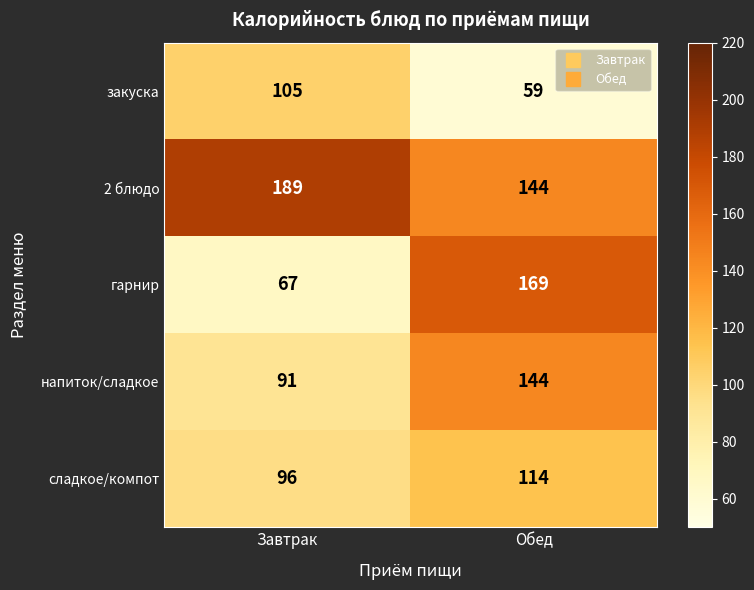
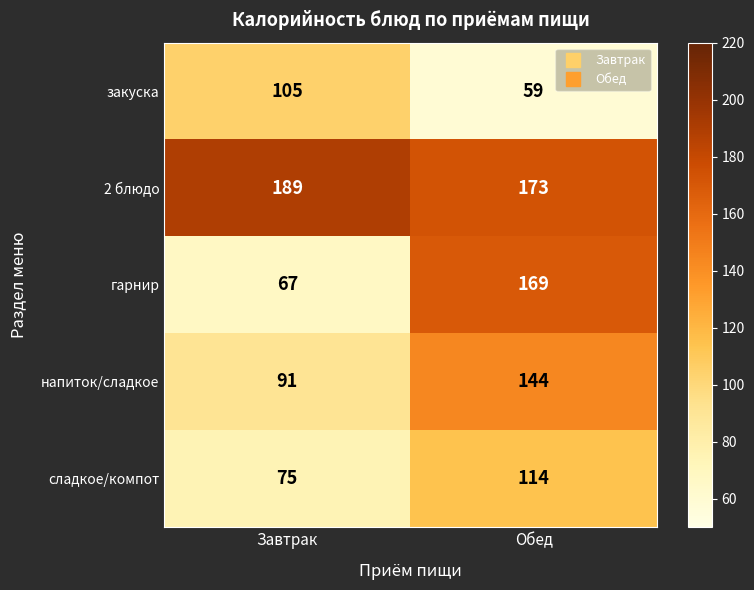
2 блюдо, Обед: 144 -> 173
сладкое/компот, Завтрак: 96 -> 75
